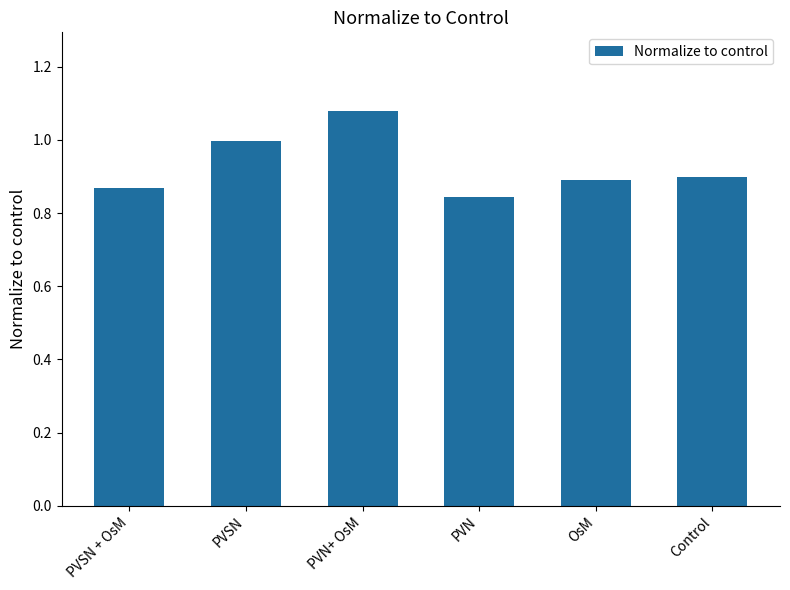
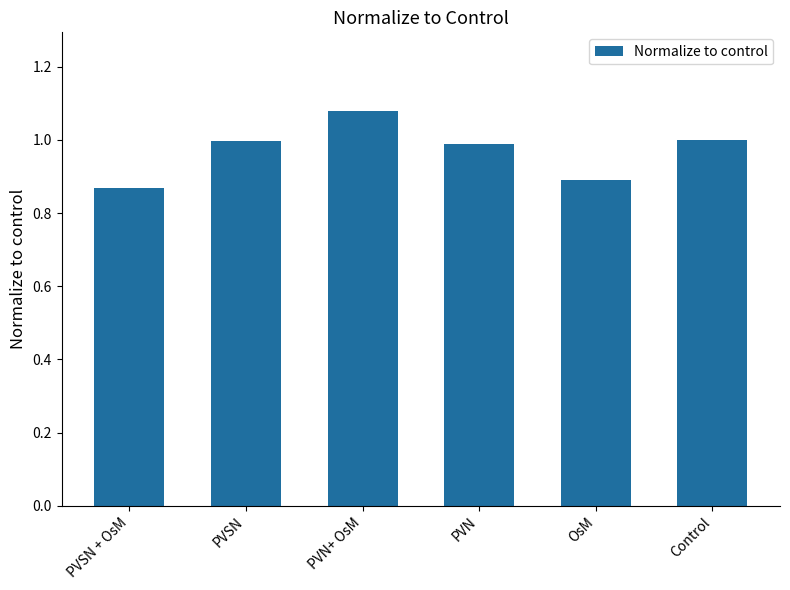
PVN: 0.84 -> 0.99
Control: 0.9 -> 1.0
